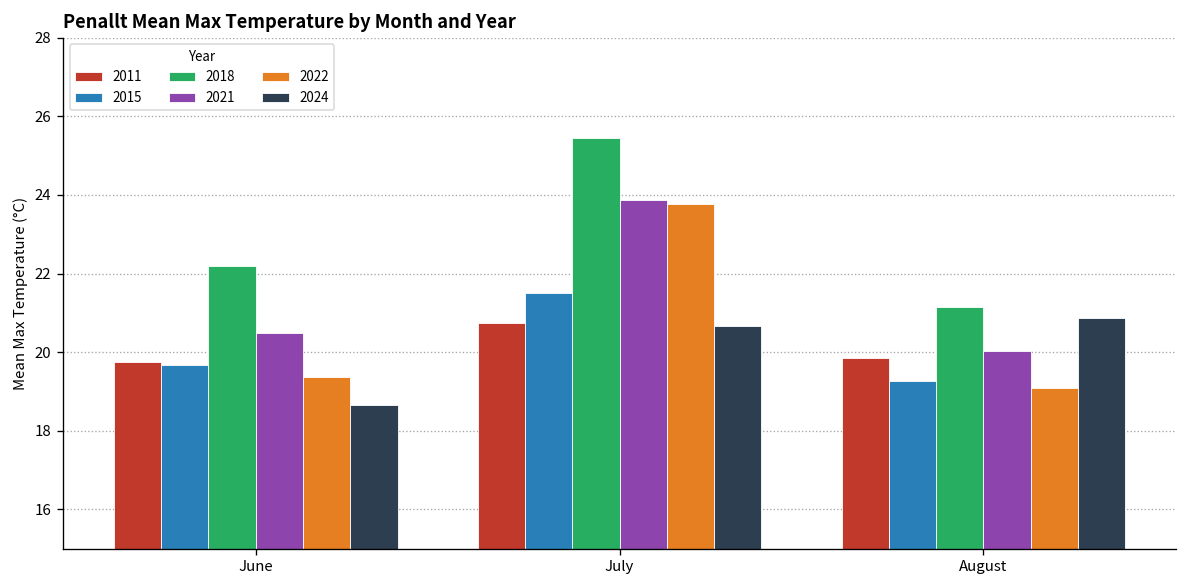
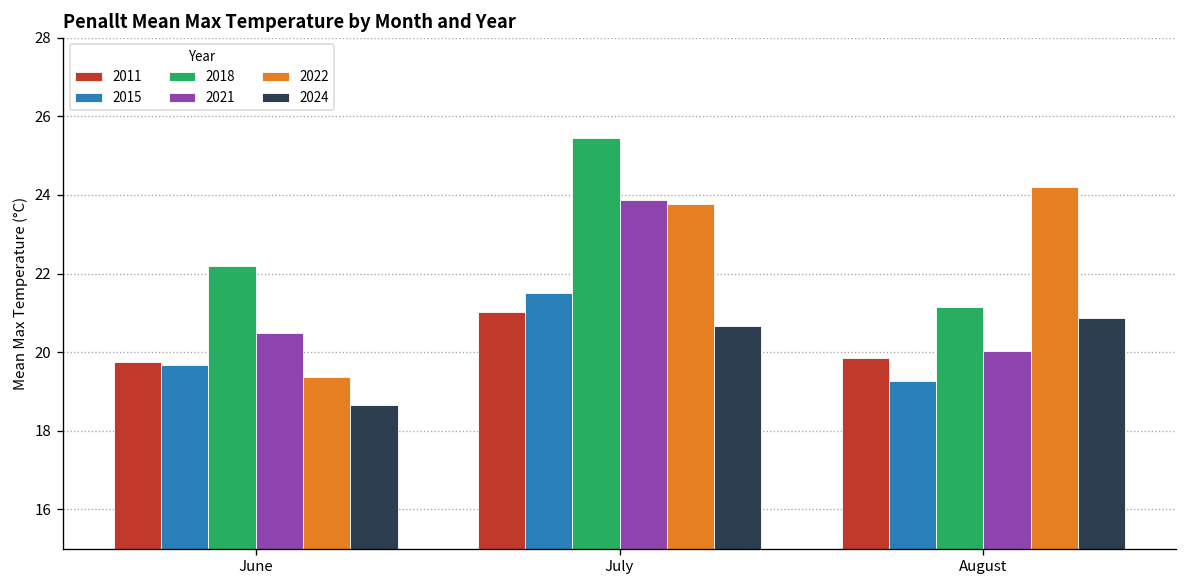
2011, July: 20.7 -> 21.0
2022, August: 19.1 -> 24.2
